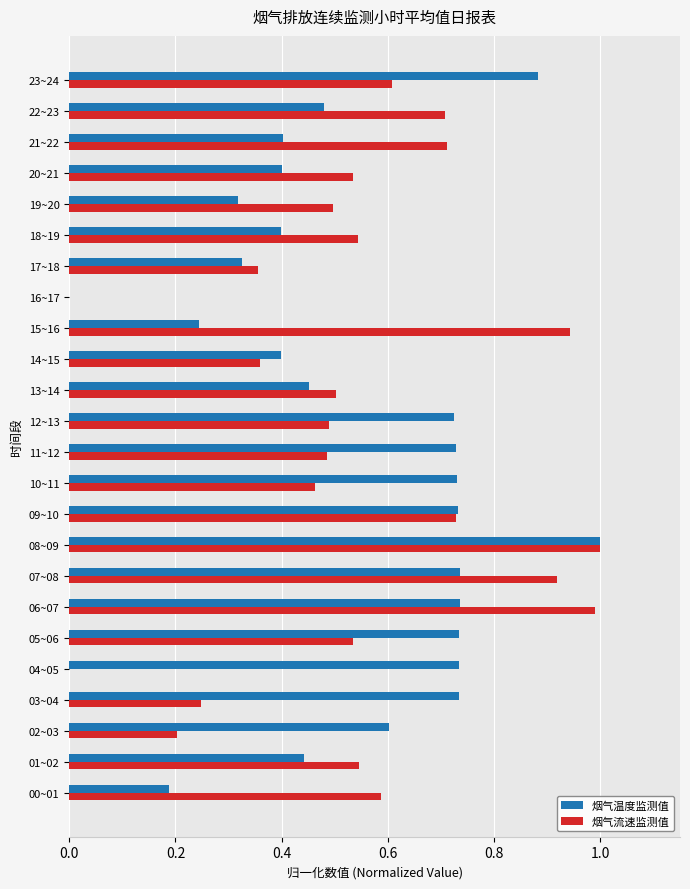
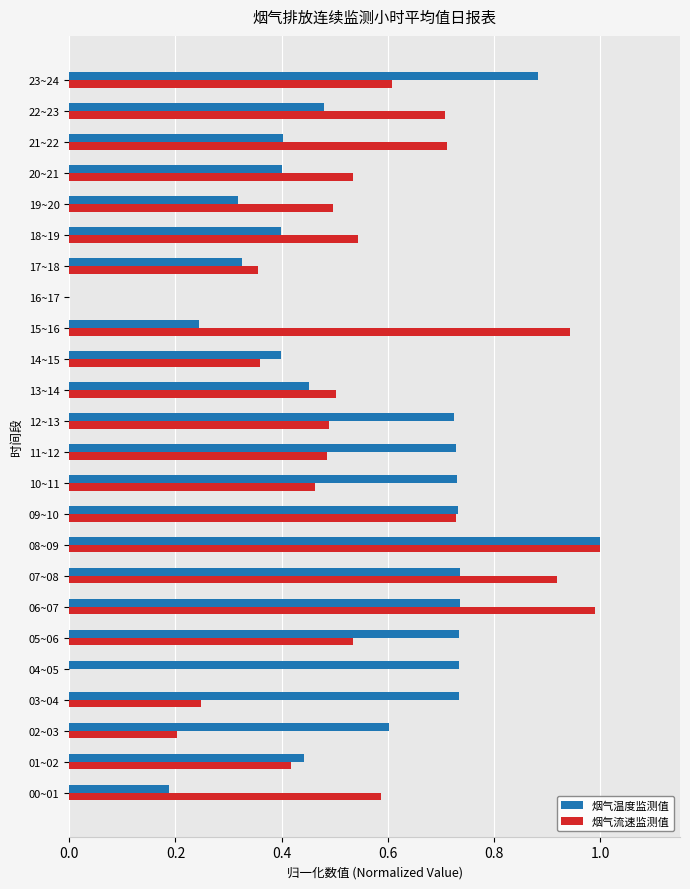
烟气流速监测值, 01~02: 0.54 -> 0.42
